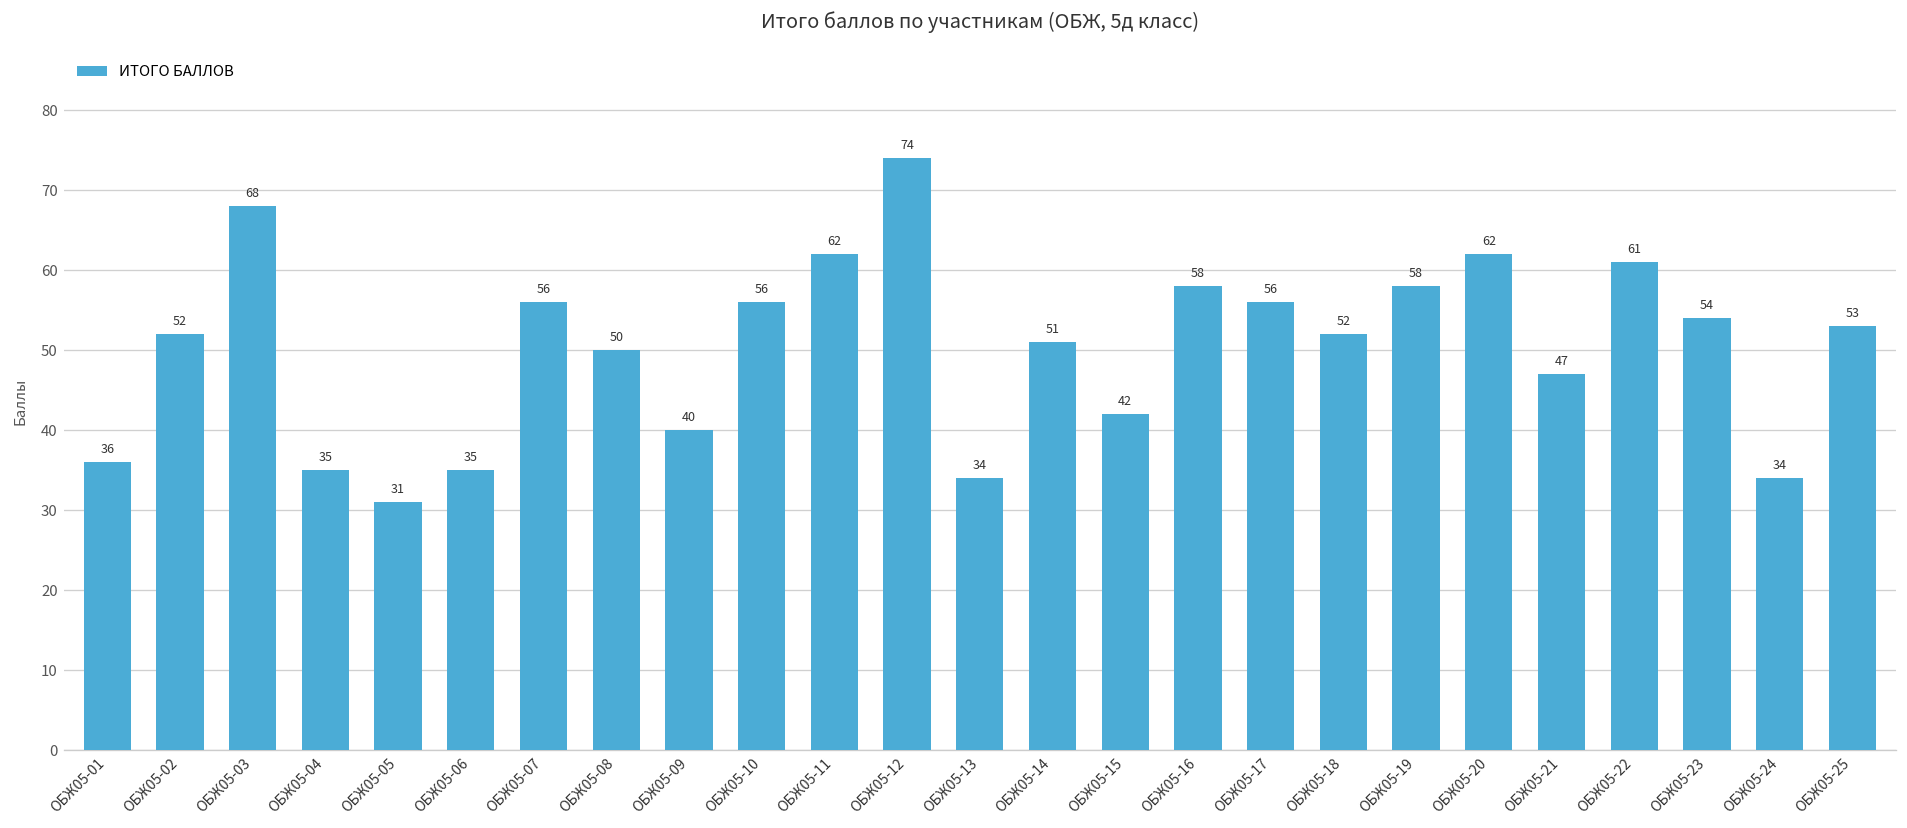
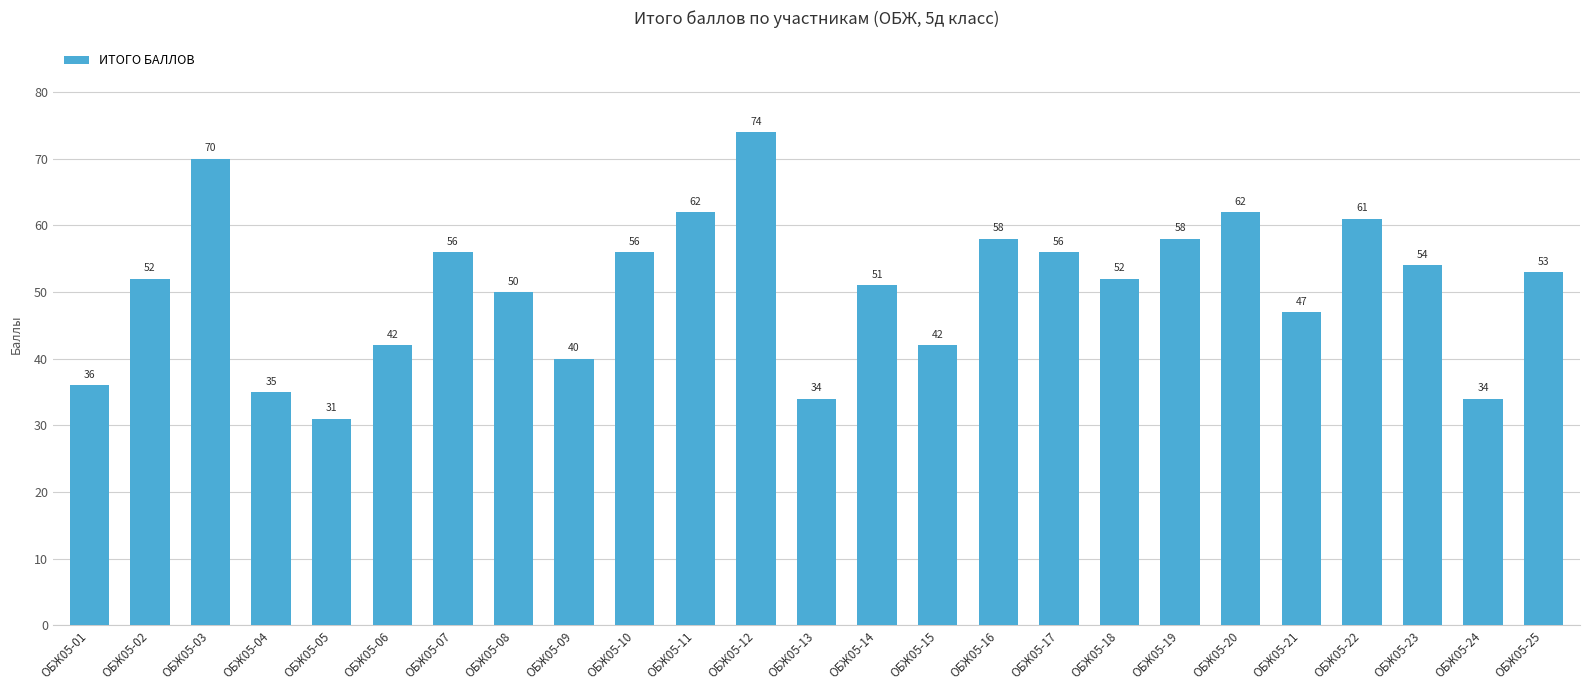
ОБЖ05-03: 68 -> 70
ОБЖ05-06: 35 -> 42
